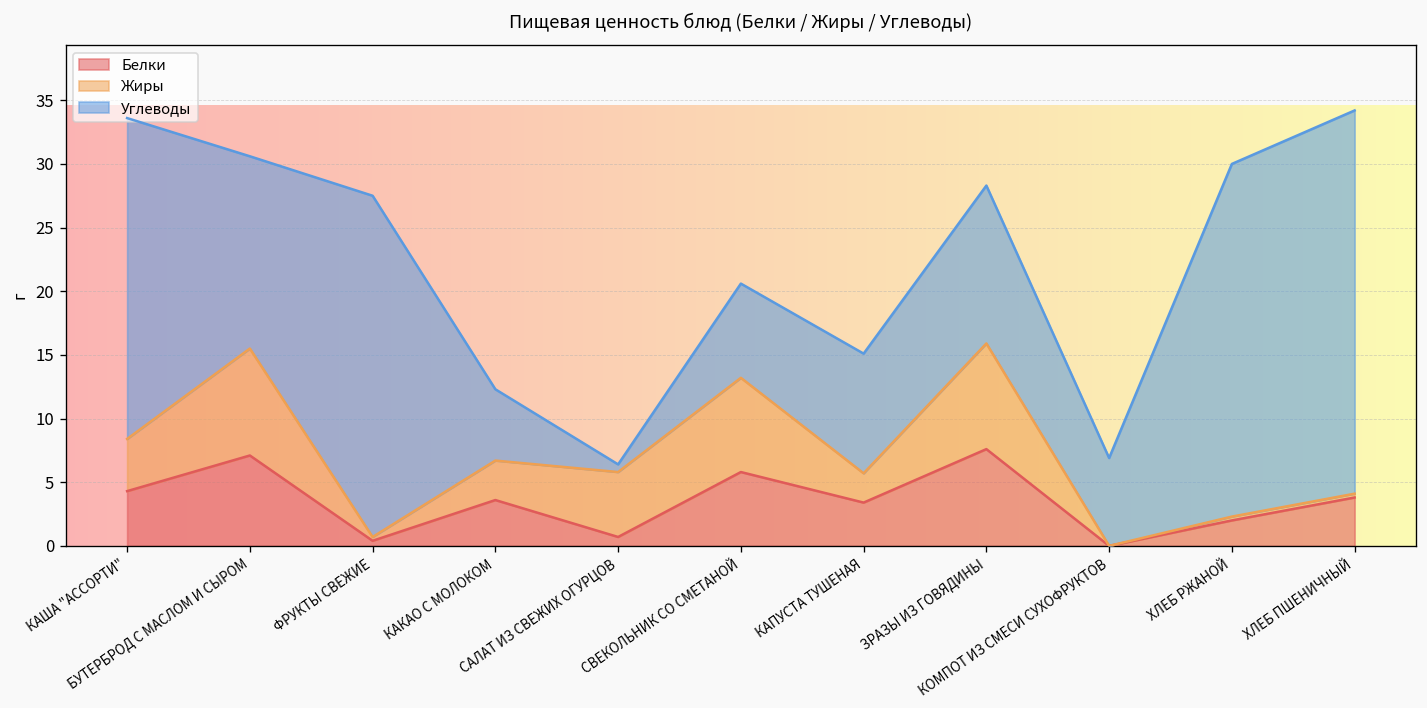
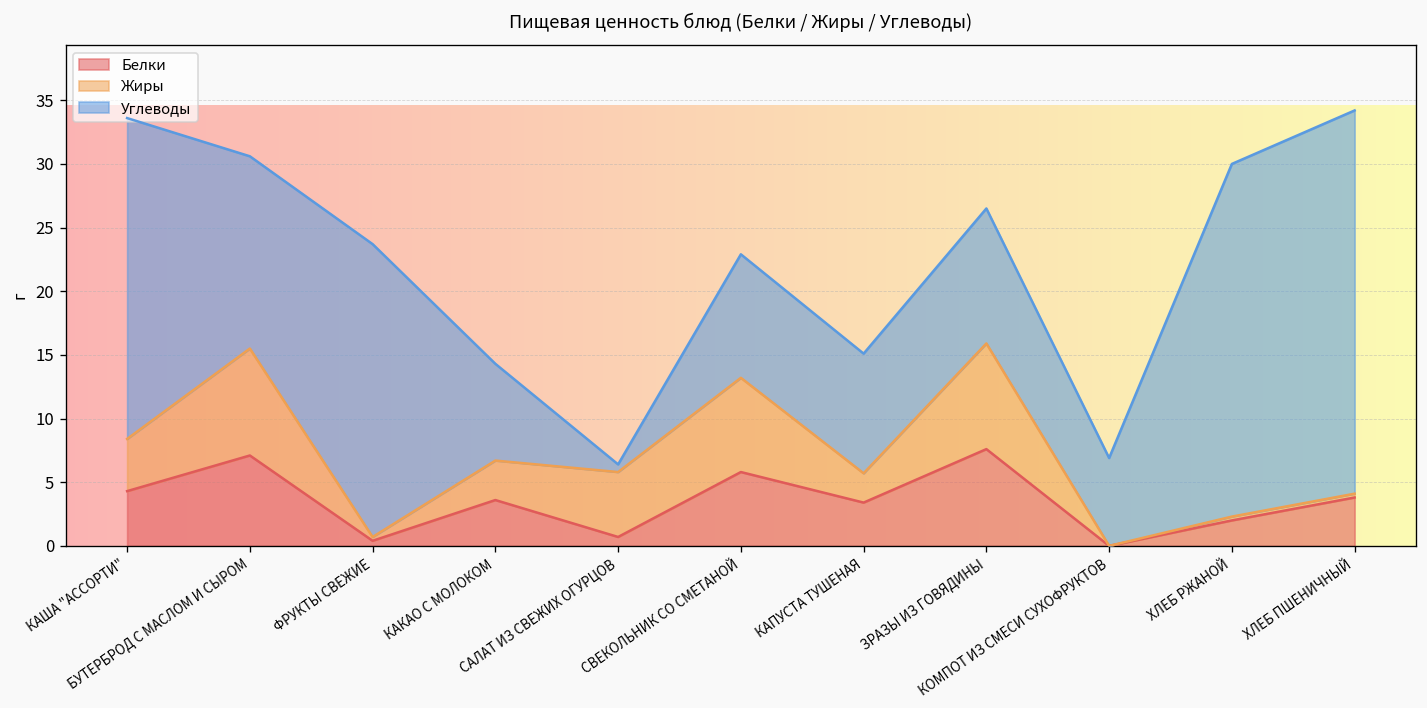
Углеводы, ФРУКТЫ СВЕЖИЕ: 26.8 -> 23.0
Углеводы, КАКАО С МОЛОКОМ: 5.6 -> 7.6
Углеводы, СВЕКОЛЬНИК СО СМЕТАНОЙ: 7.4 -> 9.7
Углеводы, ЗРАЗЫ ИЗ ГОВЯДИНЫ: 12.4 -> 10.6
